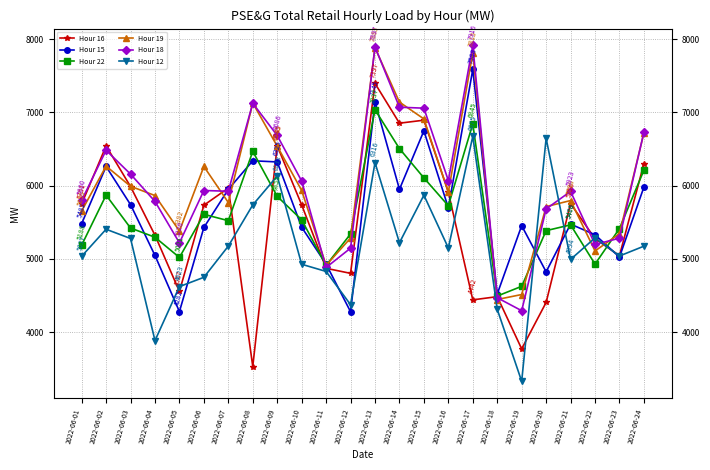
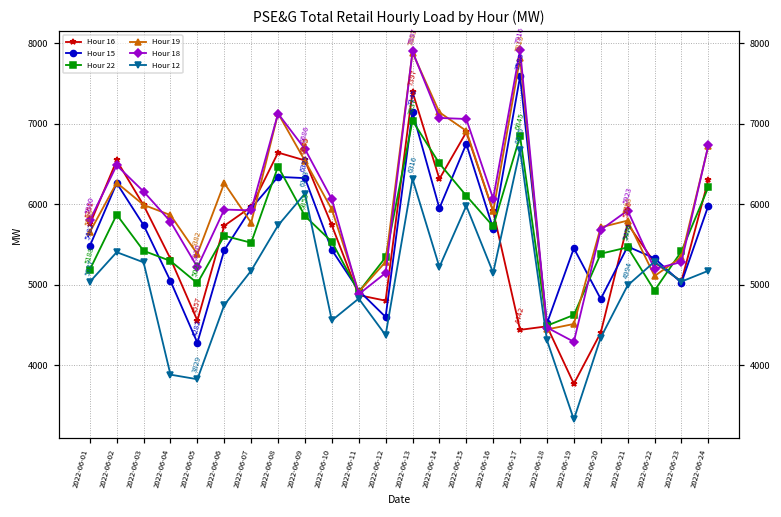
Hour 12, 2022-06-05: 4623 -> 3829
Hour 16, 2022-06-08: 3500 -> 6600
Hour 12, 2022-06-10: 4900 -> 4600
Hour 15, 2022-06-12: 4300 -> 4600
Hour 16, 2022-06-14: 6900 -> 6300
Hour 12, 2022-06-15: 5900 -> 6000
Hour 12, 2022-06-20: 6600 -> 4300
